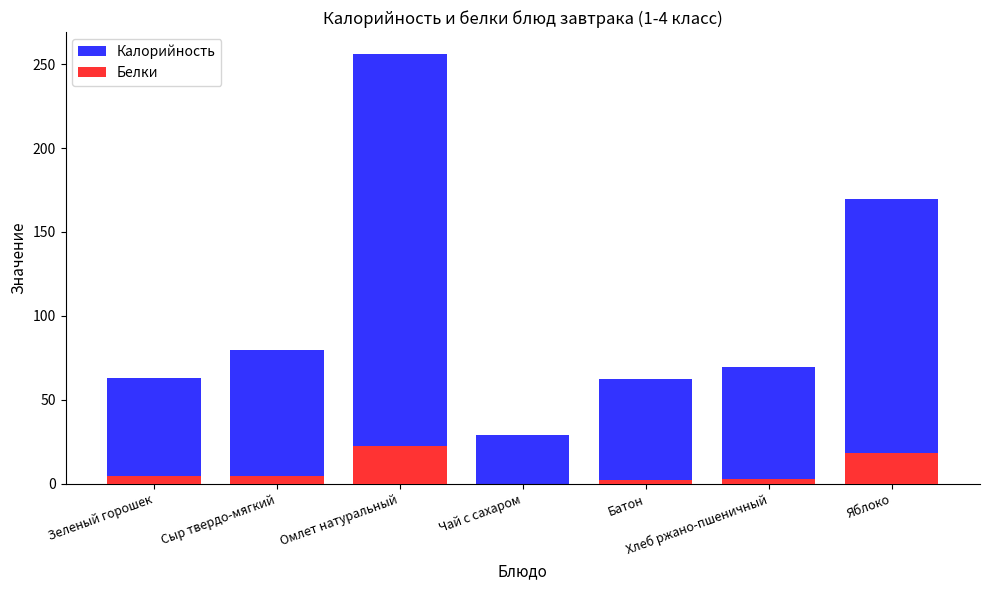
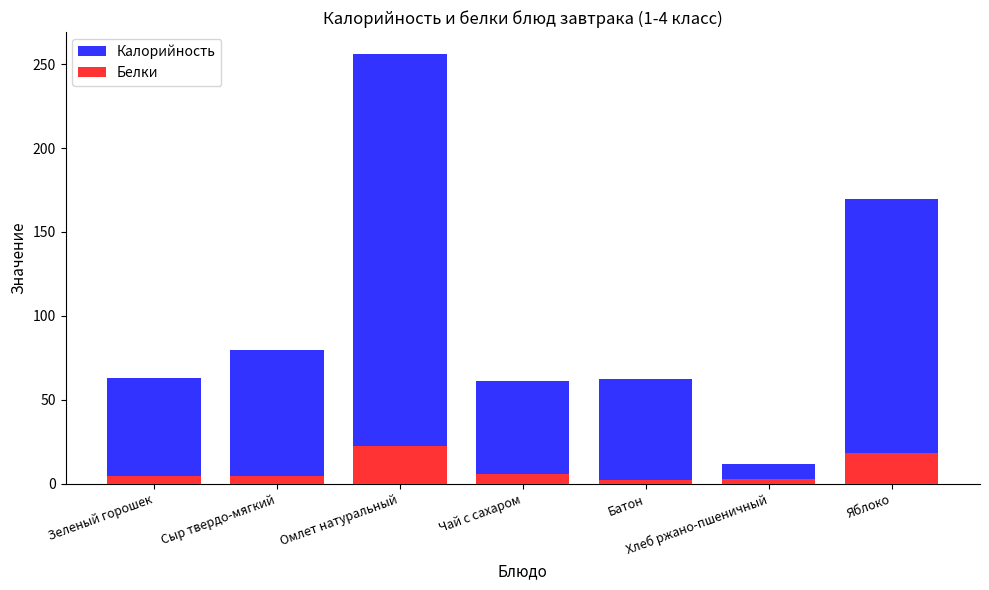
Калорийность, Чай с сахаром: 29 -> 61
Белки, Чай с сахаром: 0 -> 6
Калорийность, Хлеб ржано-пшеничный: 70 -> 12
